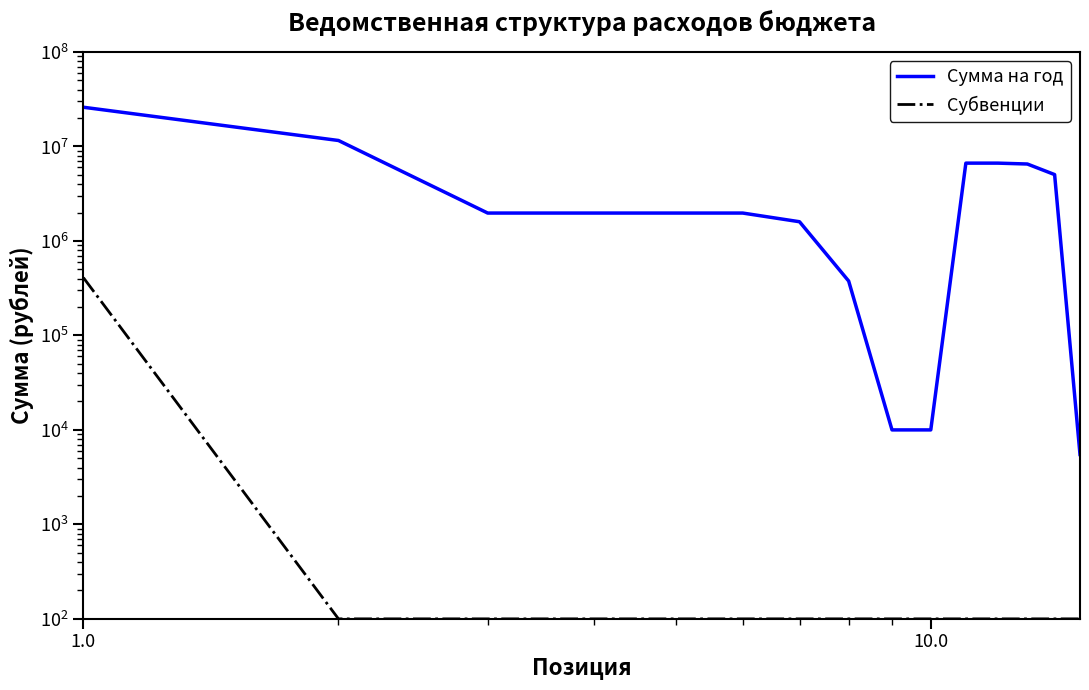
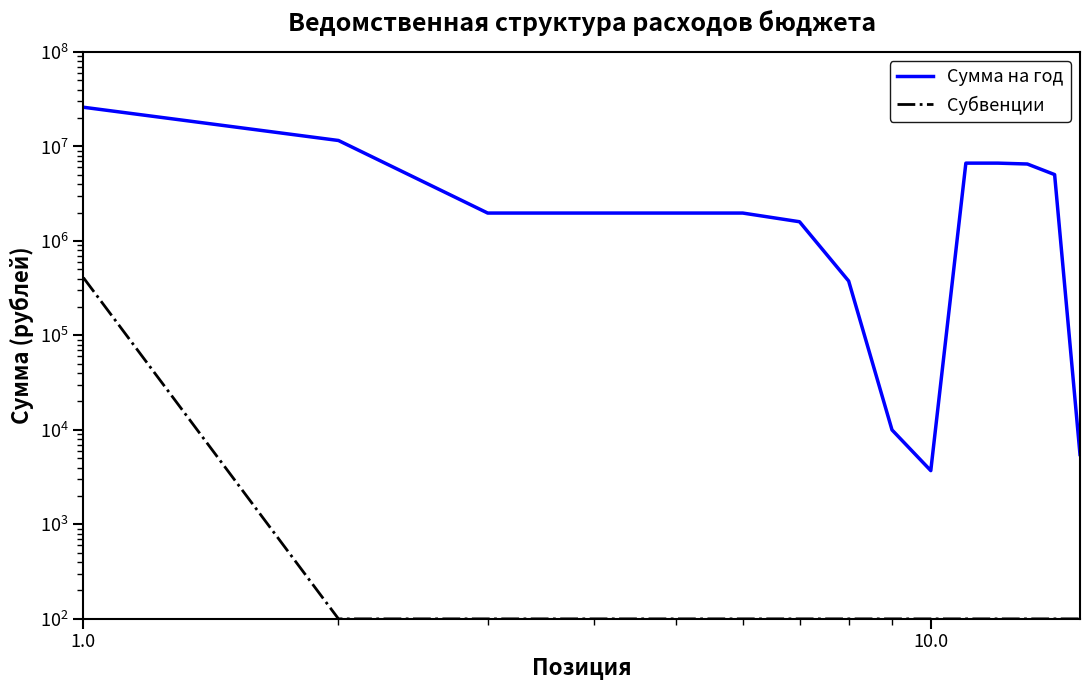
Сумма на год, 10.0: 10000 -> 3700
